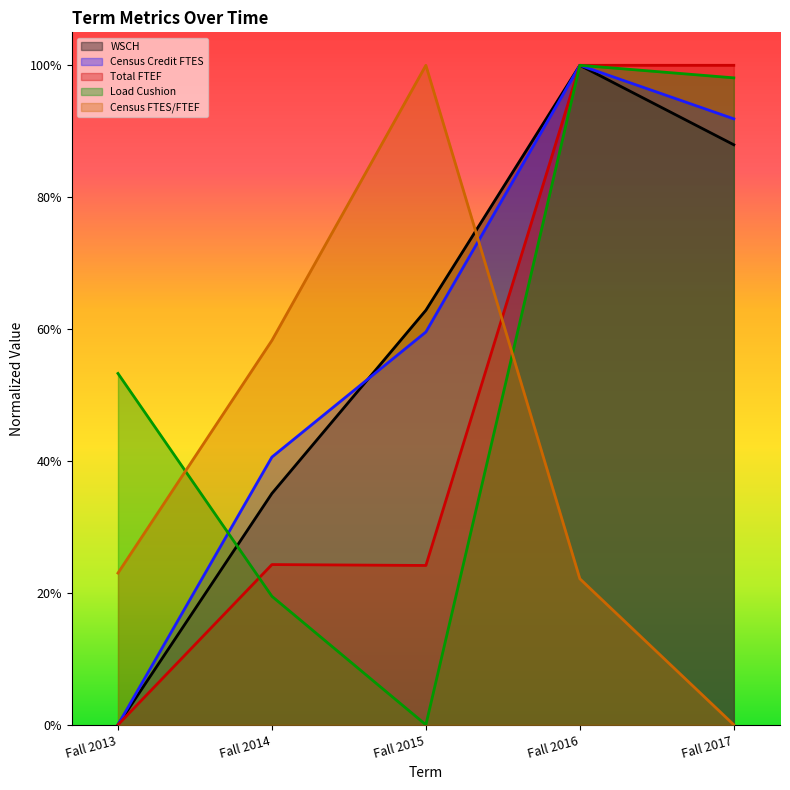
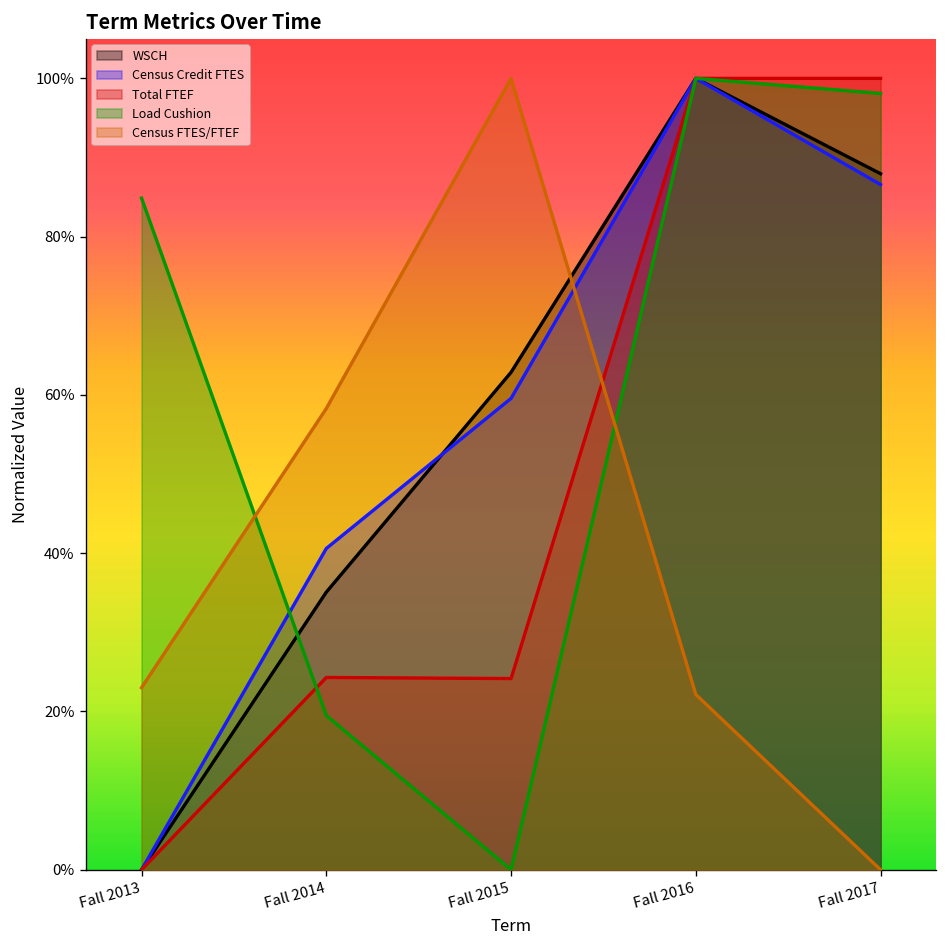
Load Cushion, Fall 2013: 53% -> 85%
Census Credit FTES, Fall 2017: 92% -> 87%
